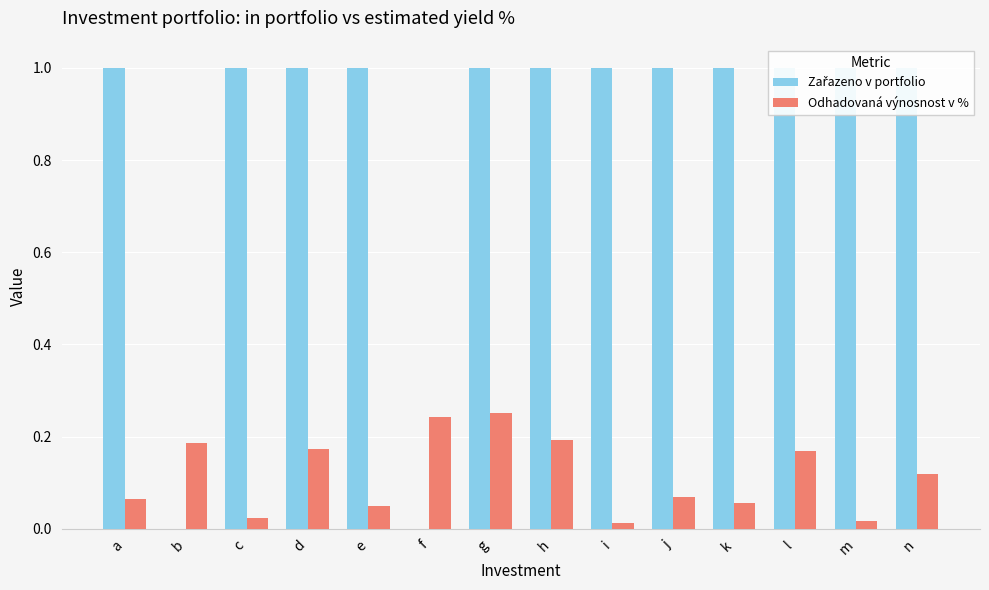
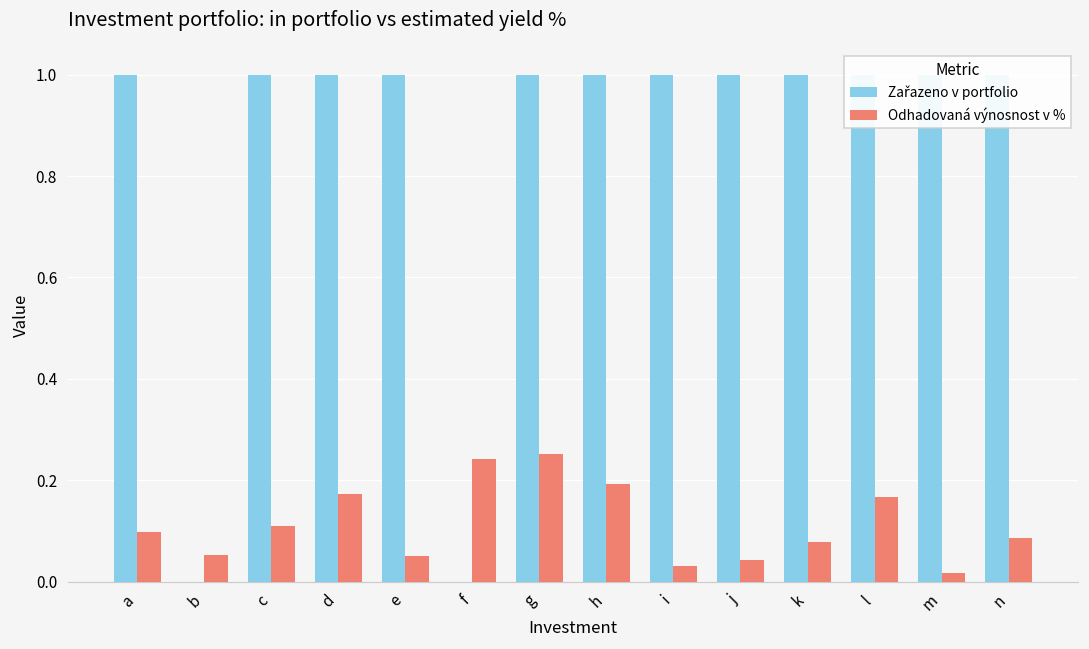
Odhadovaná výnosnost v %, a: 0.06 -> 0.10
Odhadovaná výnosnost v %, b: 0.19 -> 0.05
Odhadovaná výnosnost v %, c: 0.02 -> 0.11
Odhadovaná výnosnost v %, i: 0.01 -> 0.03
Odhadovaná výnosnost v %, j: 0.07 -> 0.04
Odhadovaná výnosnost v %, k: 0.06 -> 0.08
Odhadovaná výnosnost v %, n: 0.12 -> 0.09
